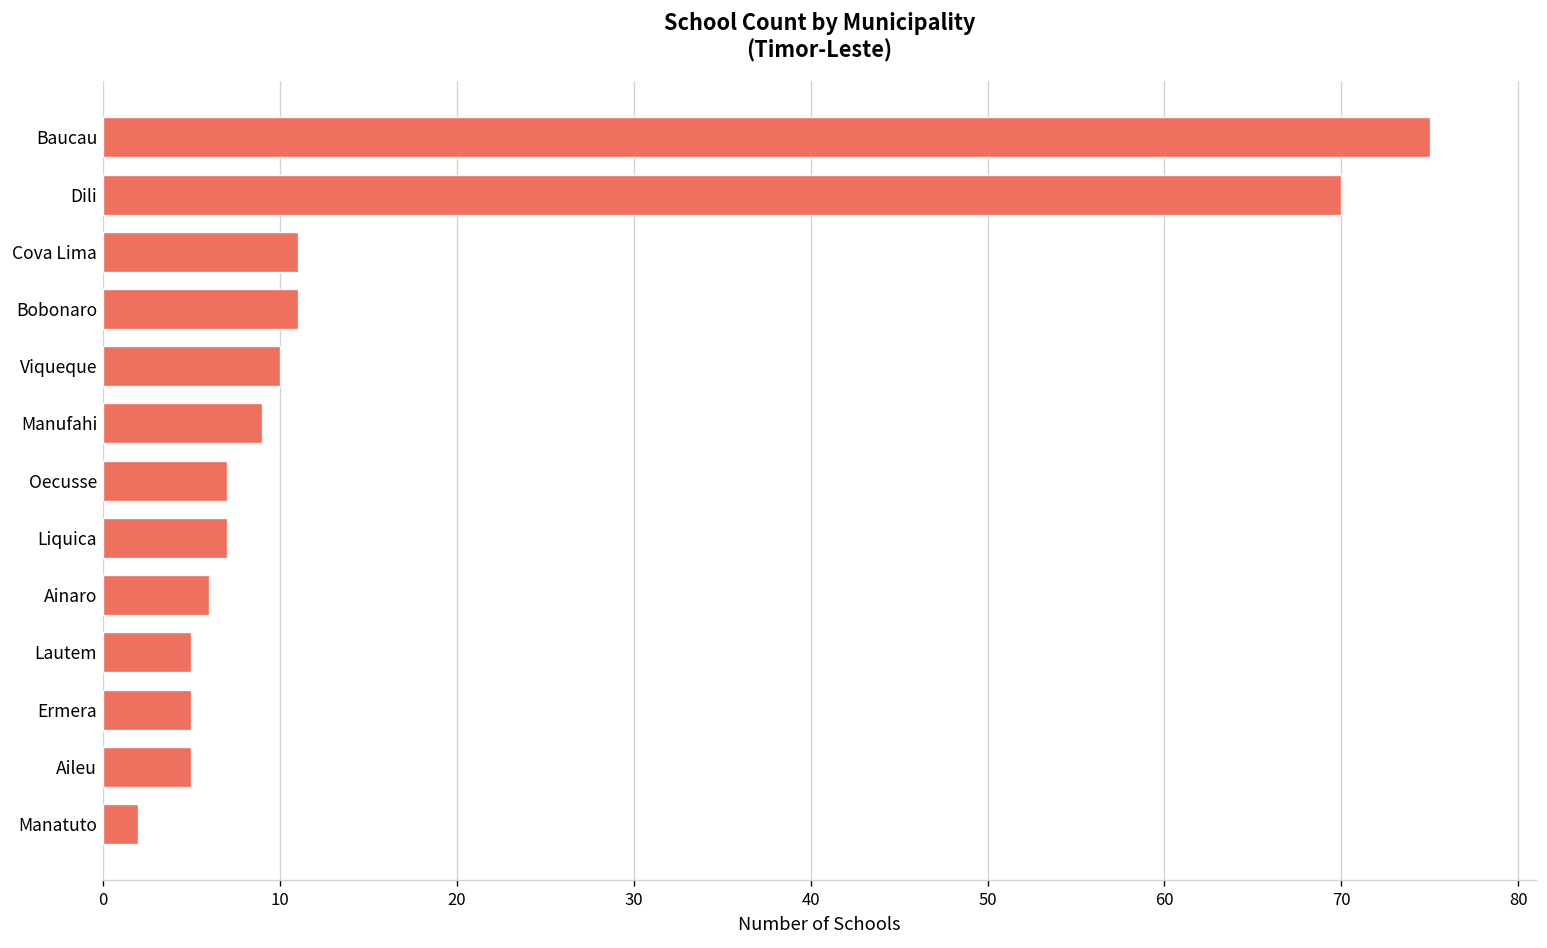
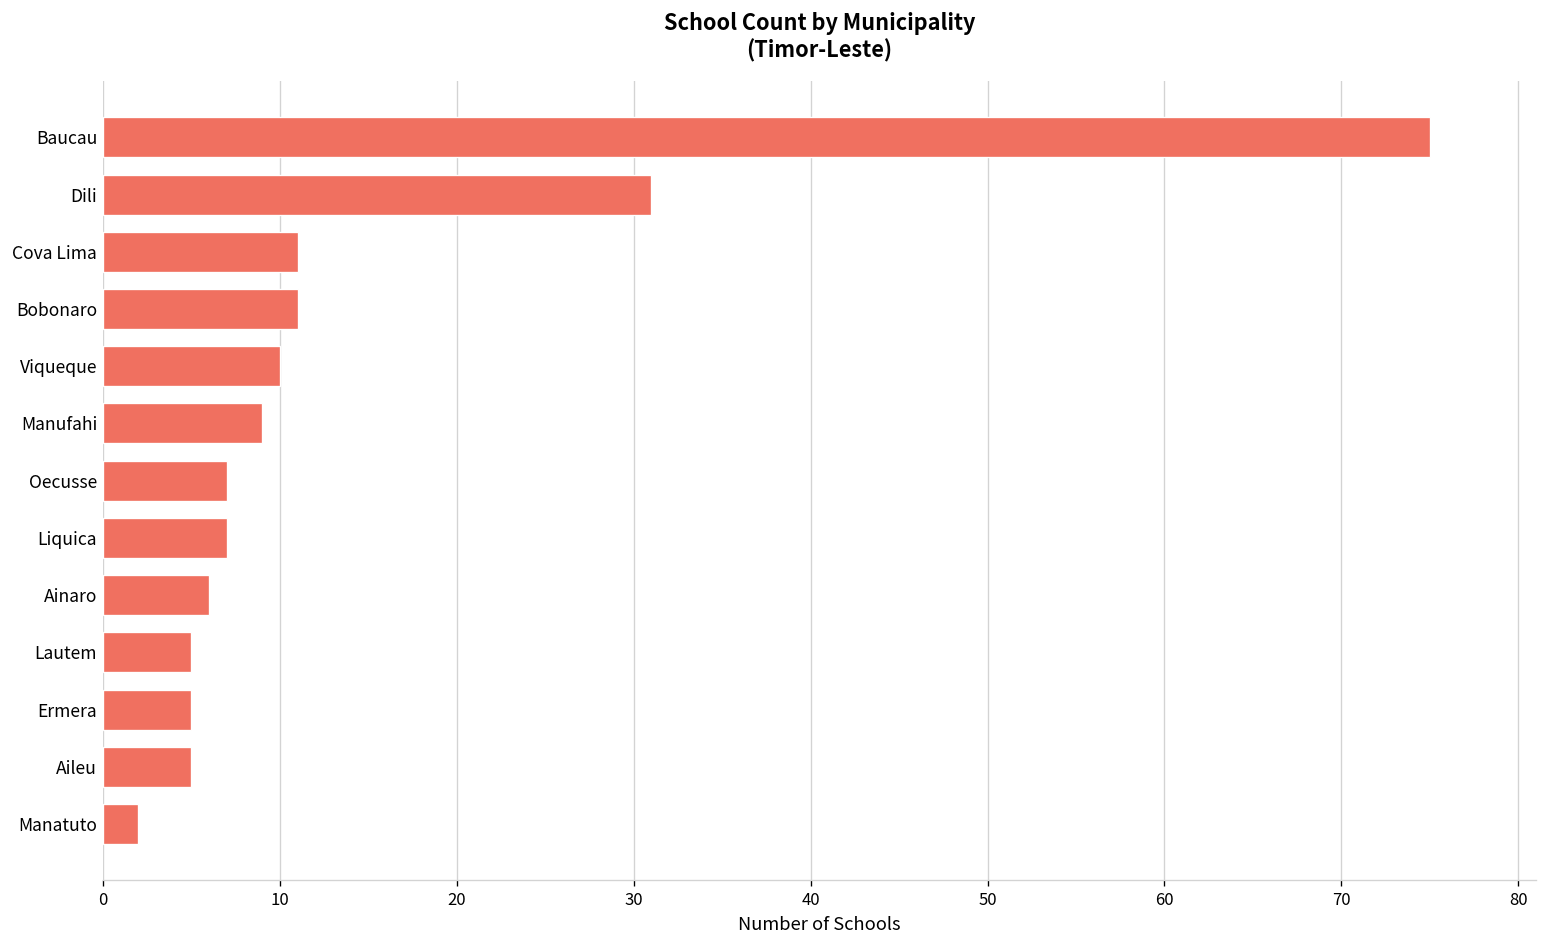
Dili: 70 -> 31
